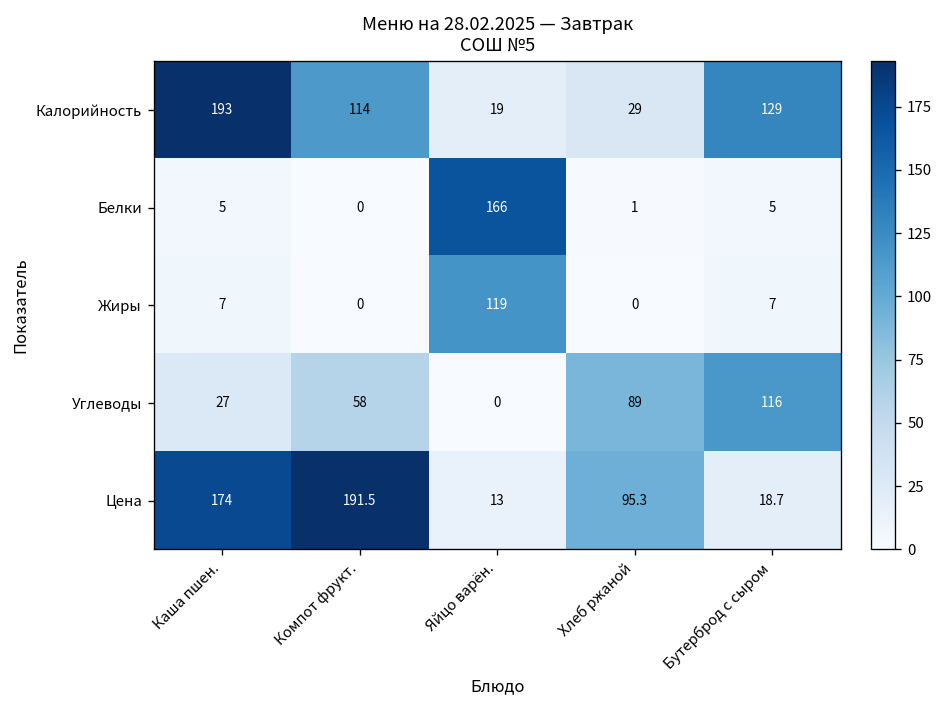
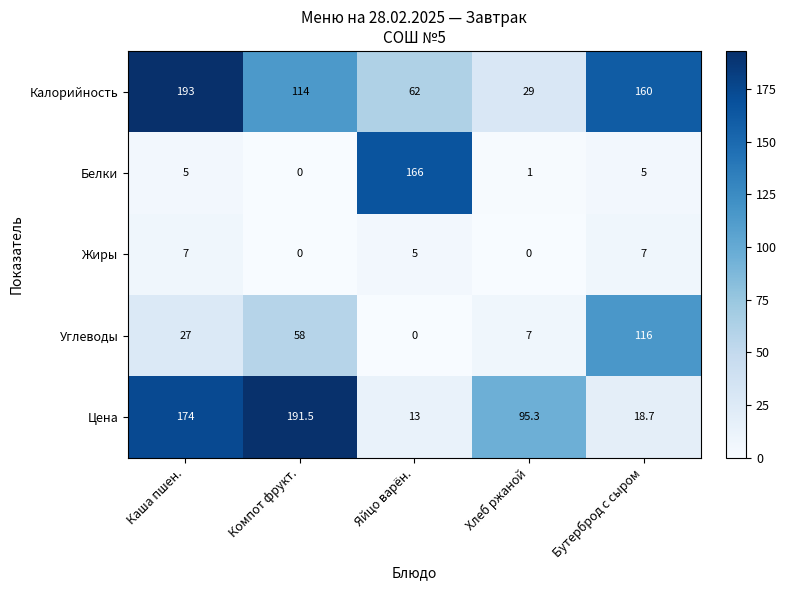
Калорийность, Яйцо варён.: 19 -> 62
Калорийность, Бутерброд с сыром: 129 -> 160
Жиры, Яйцо варён.: 119 -> 5
Углеводы, Хлеб ржаной: 89 -> 7
